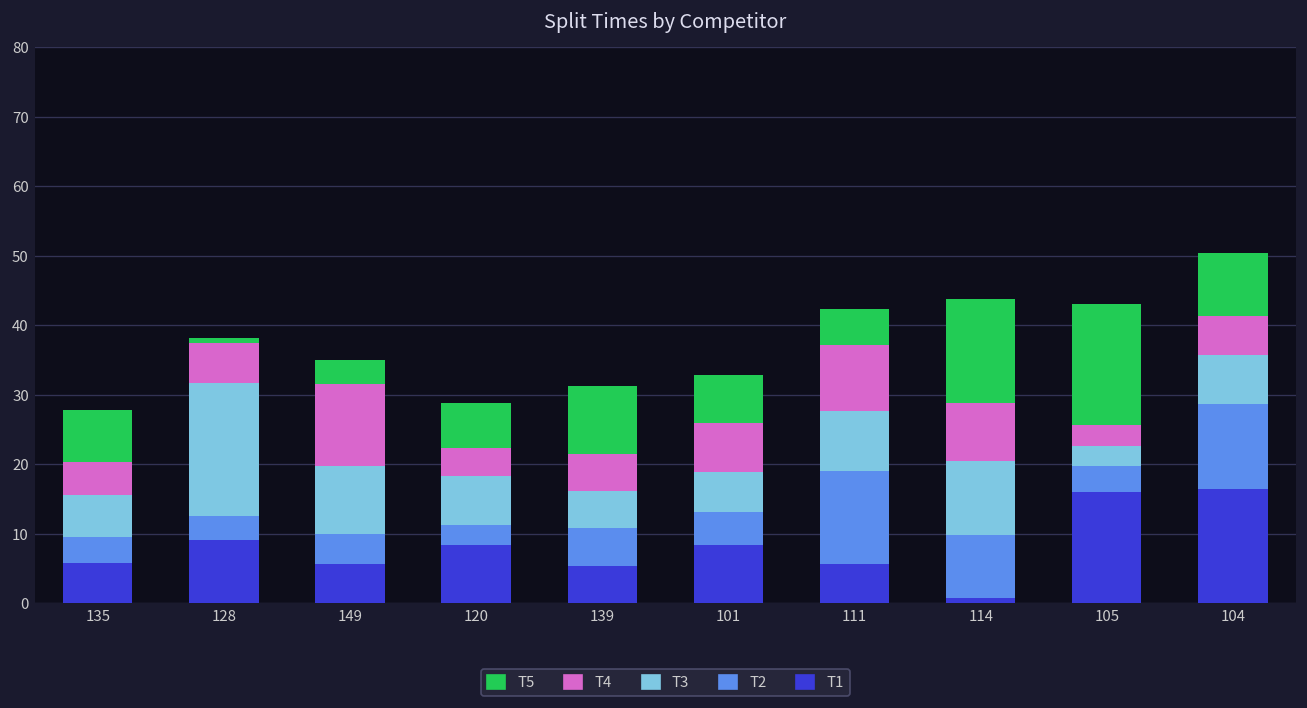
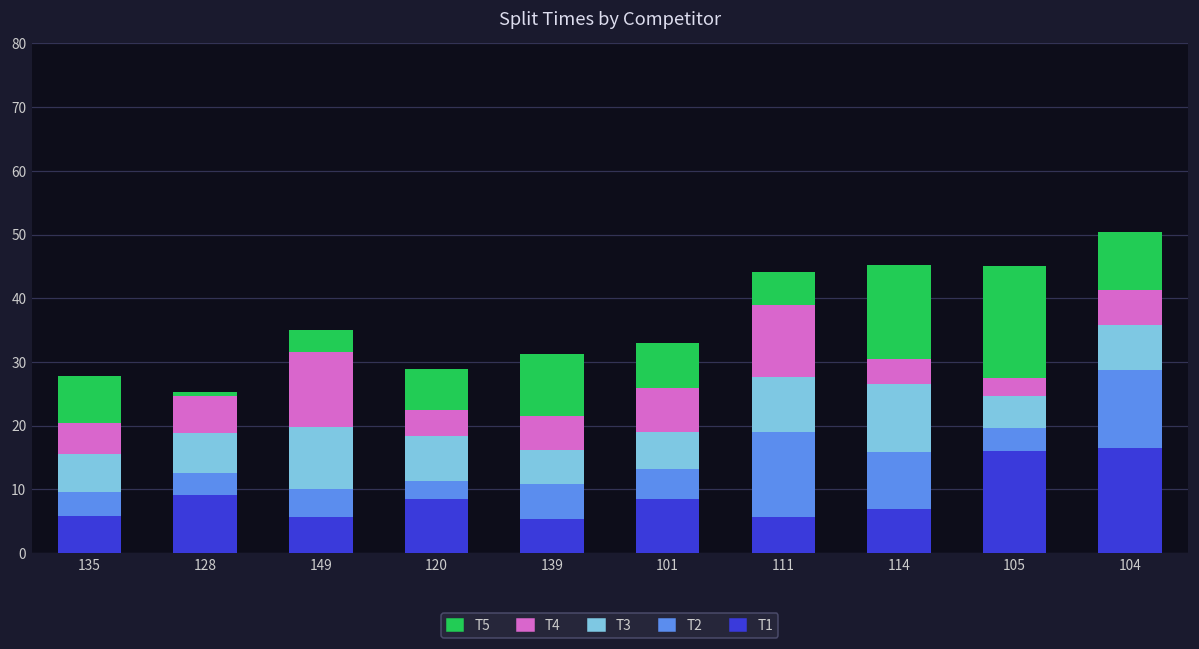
T3, 128: 19 -> 6
T4, 111: 10 -> 11
T1, 114: 1 -> 7
T4, 114: 8 -> 4
T3, 105: 3 -> 5
